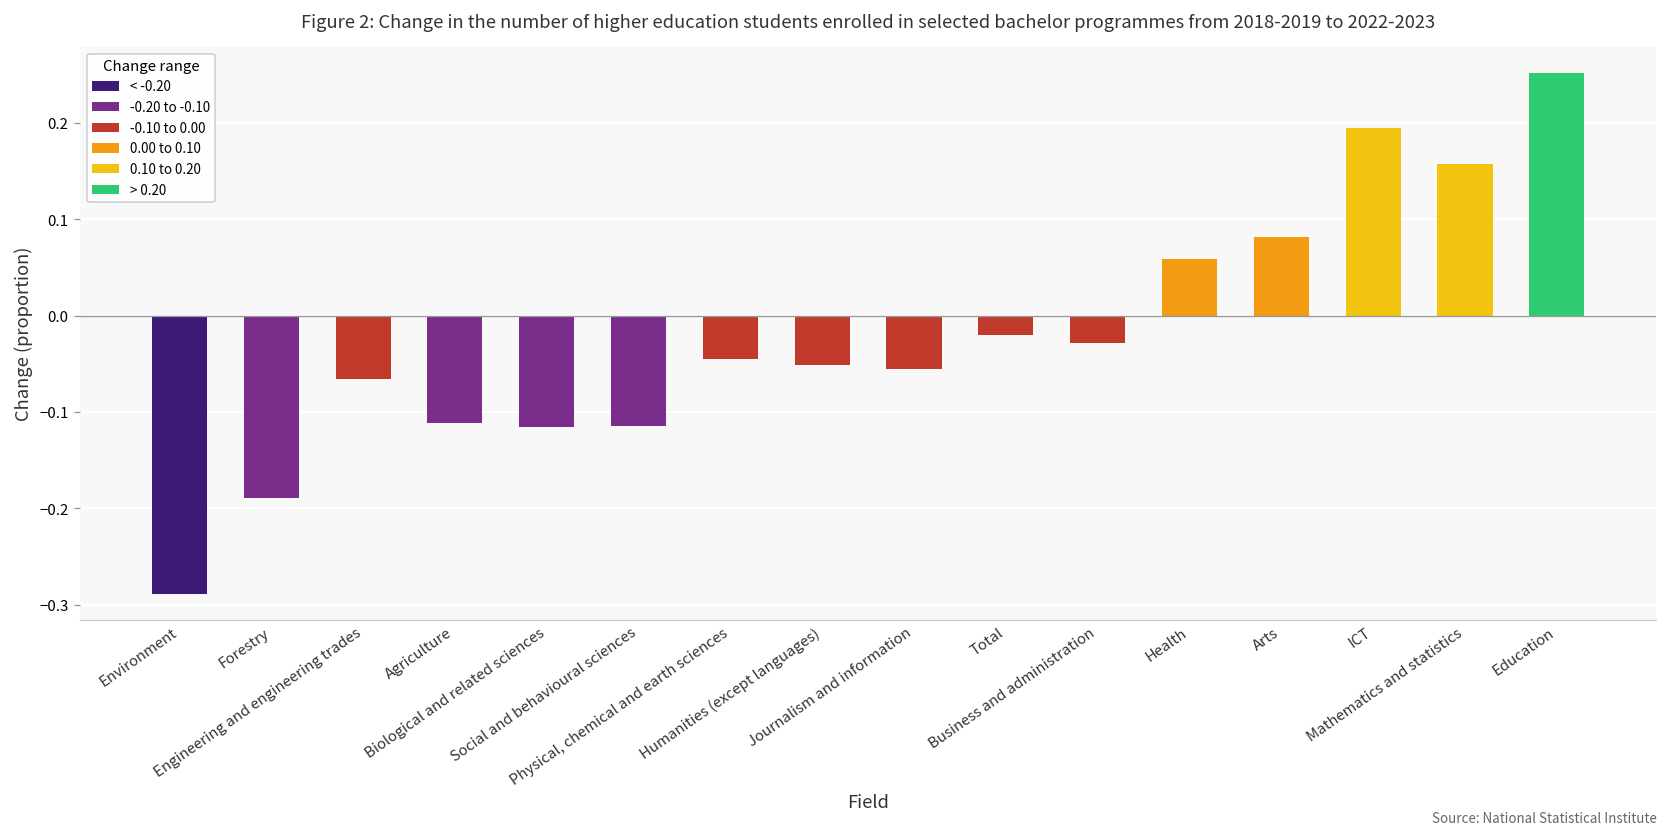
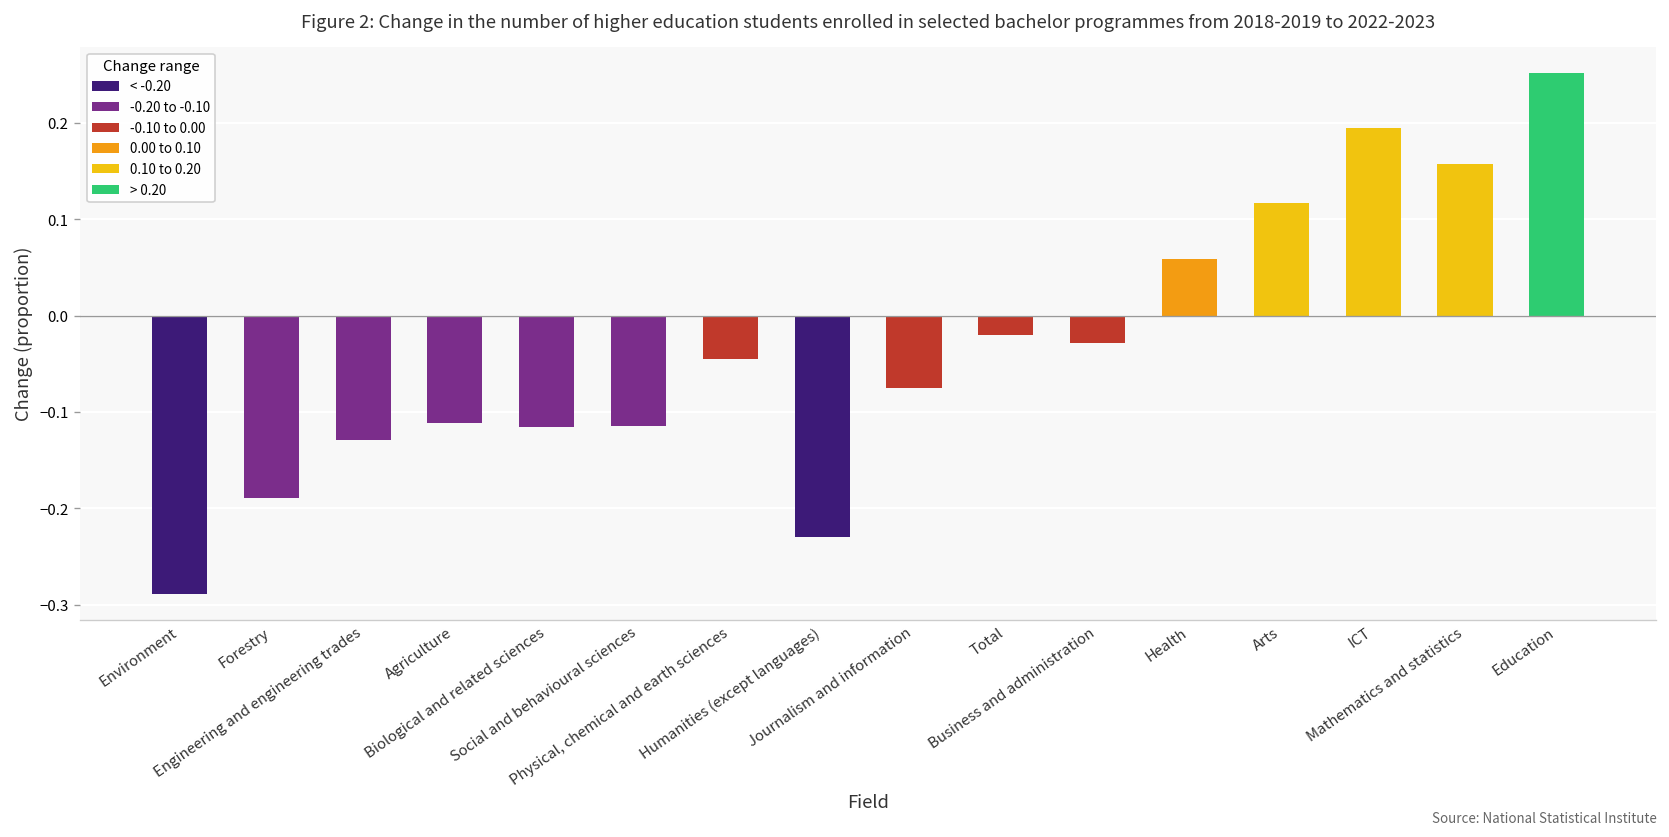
Engineering and engineering trades: -0.07 -> -0.13
Humanities (except languages): -0.05 -> -0.23
Journalism and information: -0.05 -> -0.08
Arts: 0.08 -> 0.12
